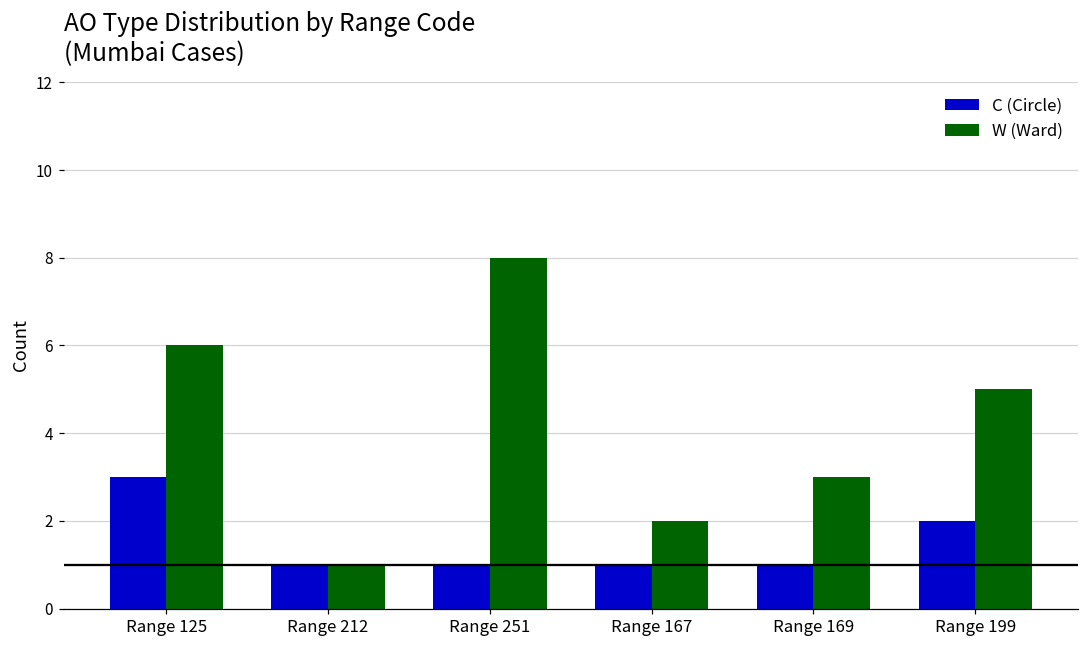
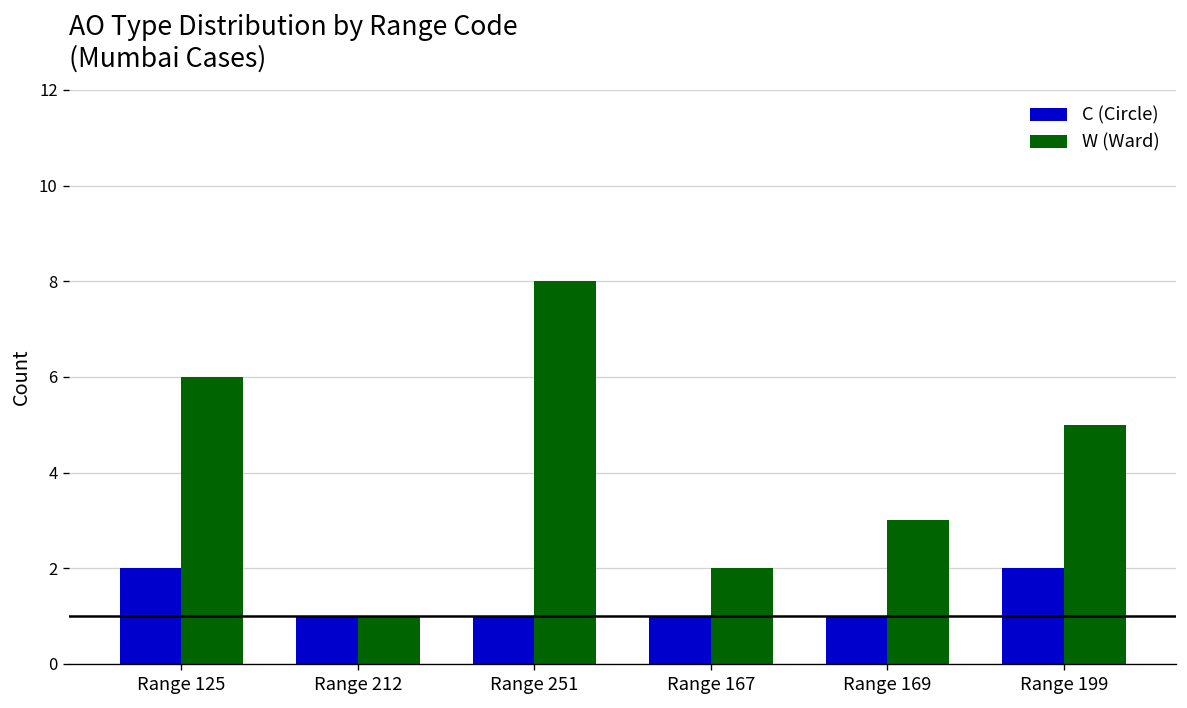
C (Circle), Range 125: 3 -> 2
